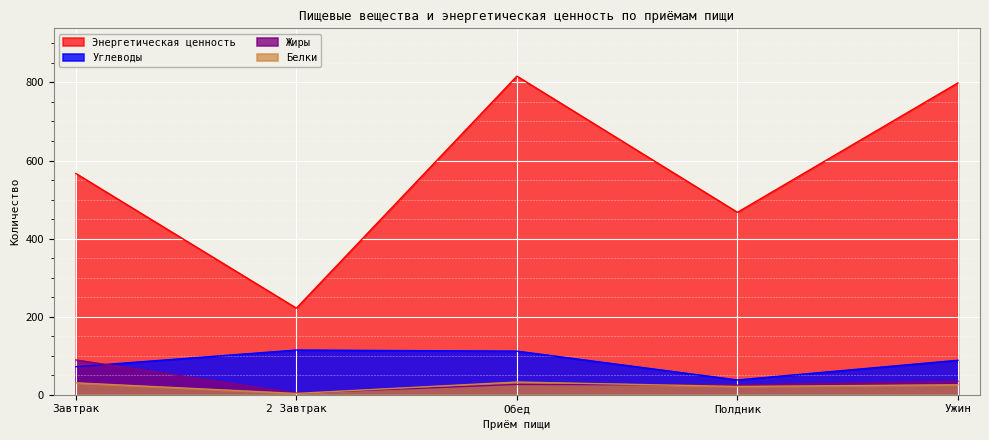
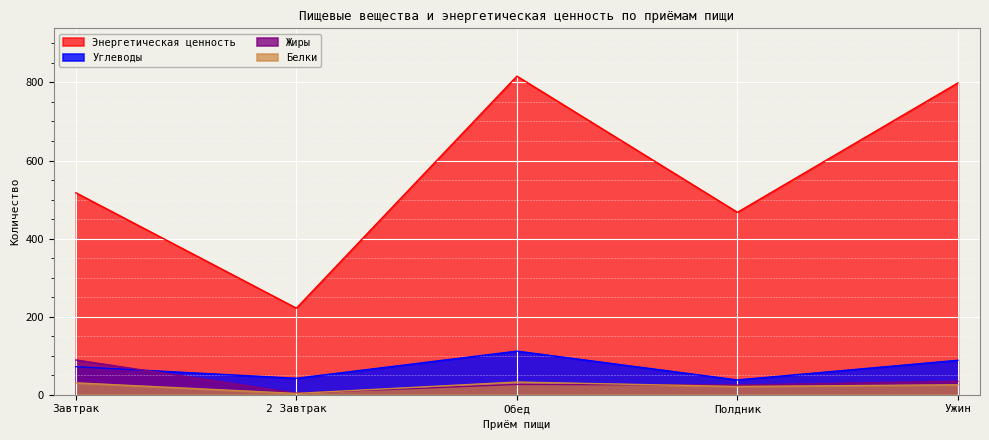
Энергетическая ценность, Завтрак: 570 -> 520
Углеводы, 2 Завтрак: 110 -> 40
